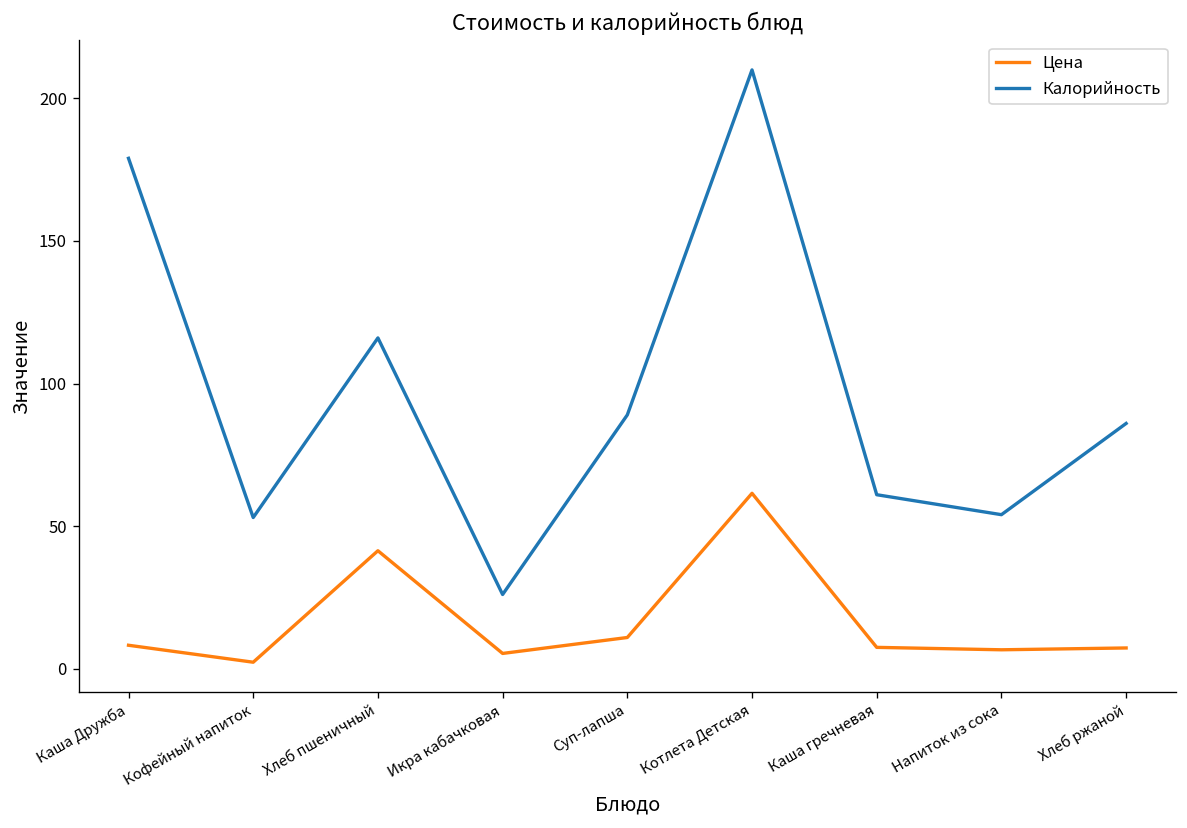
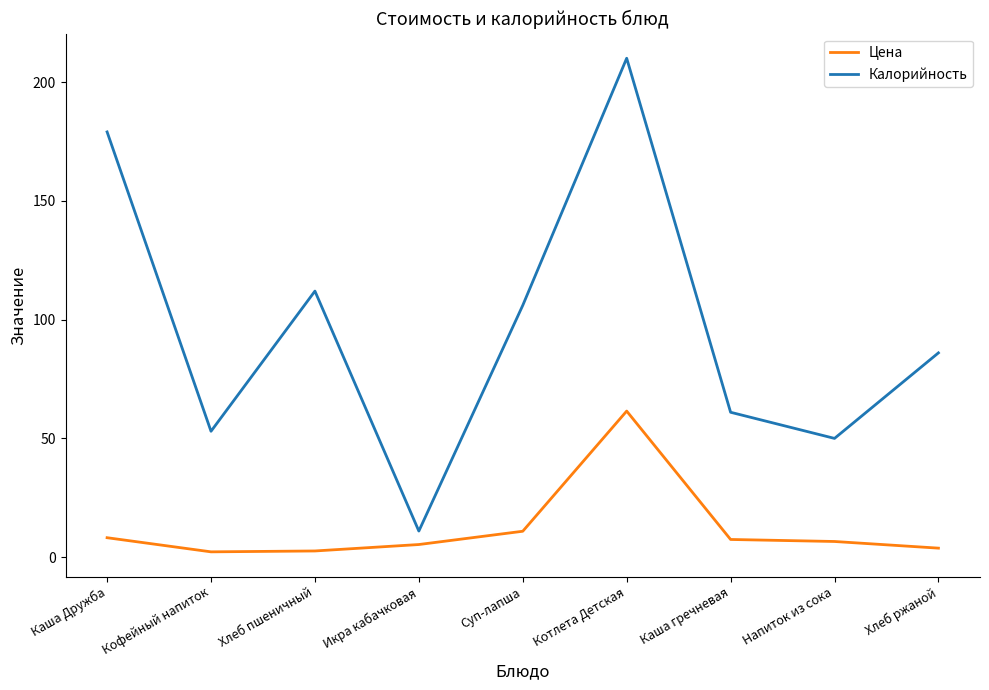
Цена, Хлеб пшеничный: 41 -> 3
Калорийность, Хлеб пшеничный: 116 -> 112
Калорийность, Икра кабачковая: 26 -> 11
Калорийность, Суп-лапша: 89 -> 106
Калорийность, Напиток из сока: 54 -> 50
Цена, Хлеб ржаной: 7 -> 4
